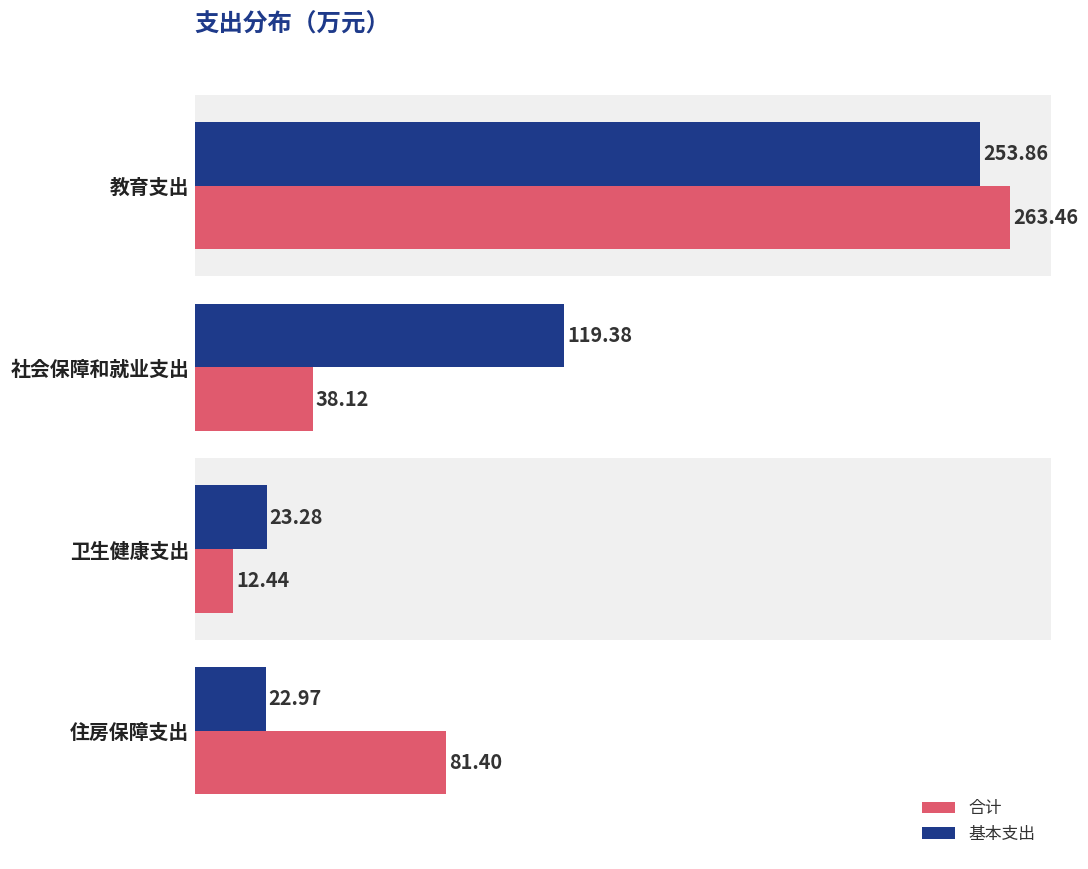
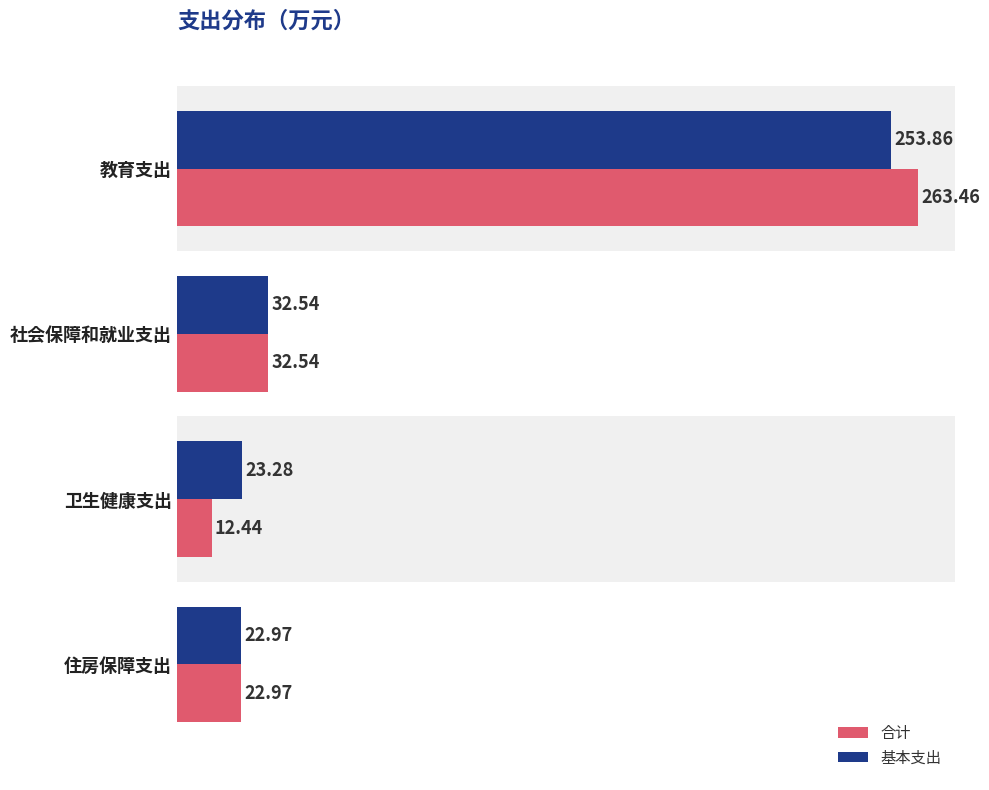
基本支出, 社会保障和就业支出: 119.38 -> 32.54
合计, 社会保障和就业支出: 38.12 -> 32.54
合计, 住房保障支出: 81.40 -> 22.97
